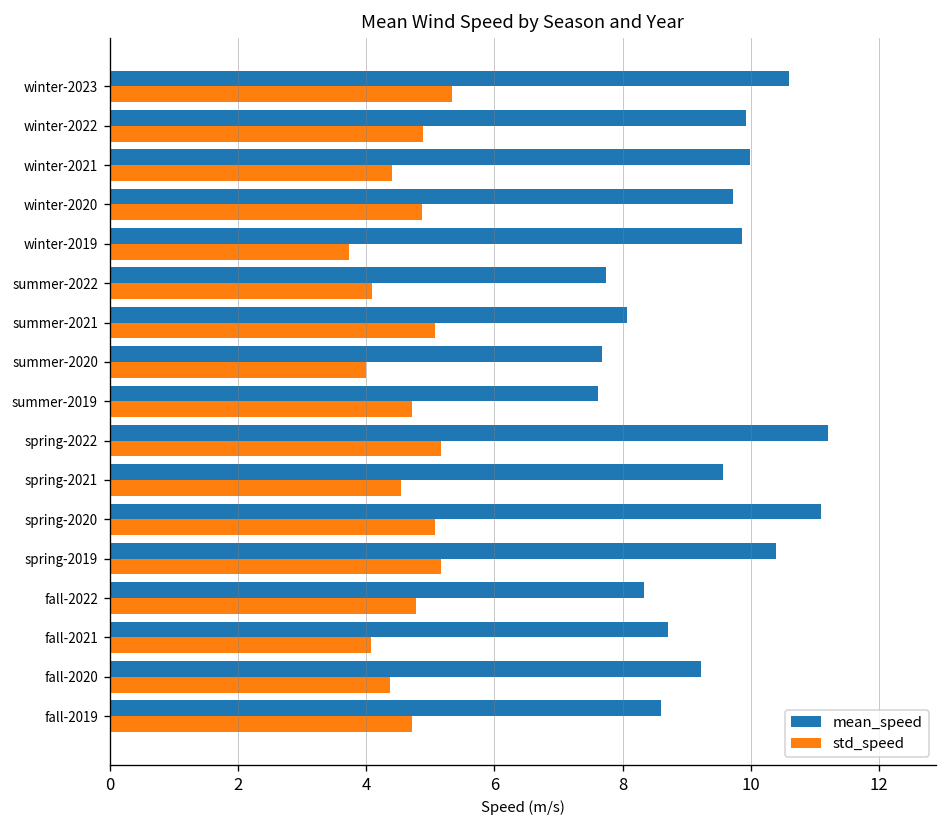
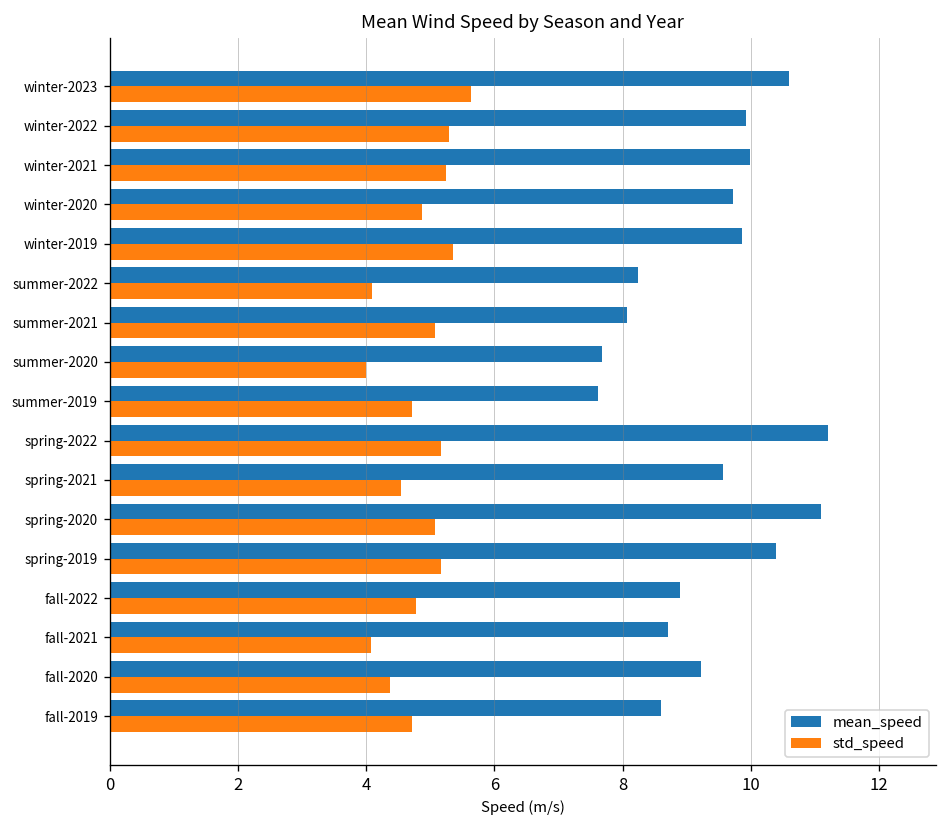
std_speed, winter-2023: 5.3 -> 5.6
std_speed, winter-2022: 4.9 -> 5.3
std_speed, winter-2021: 4.4 -> 5.2
std_speed, winter-2019: 3.7 -> 5.4
mean_speed, summer-2022: 7.7 -> 8.2
mean_speed, fall-2022: 8.3 -> 8.9
